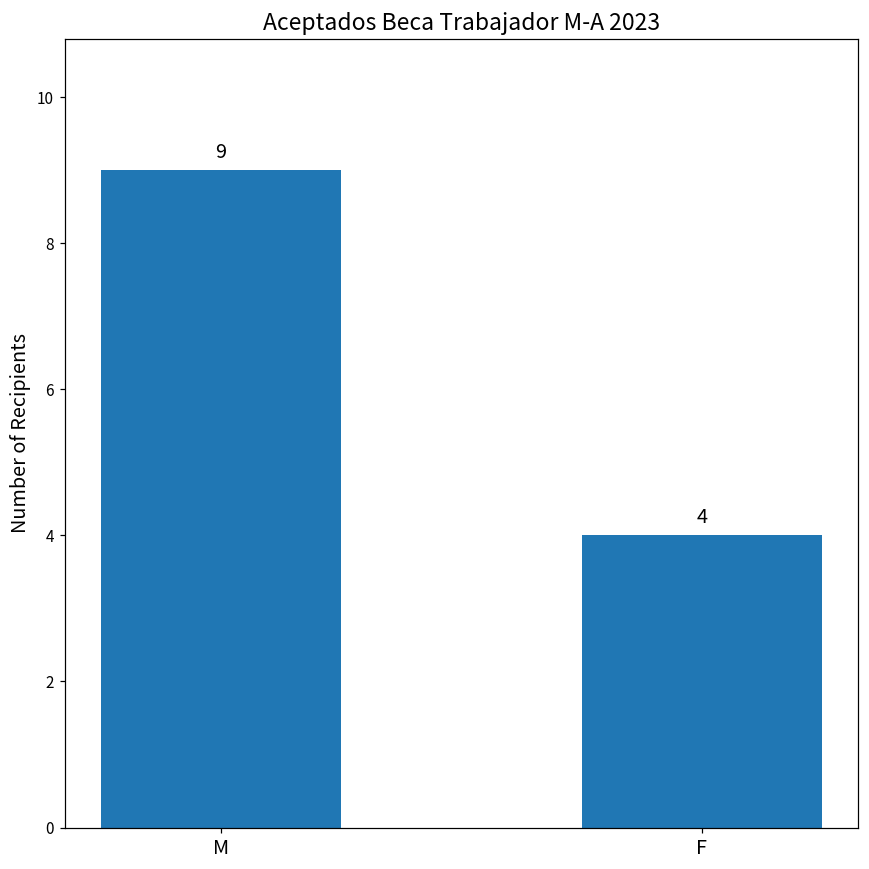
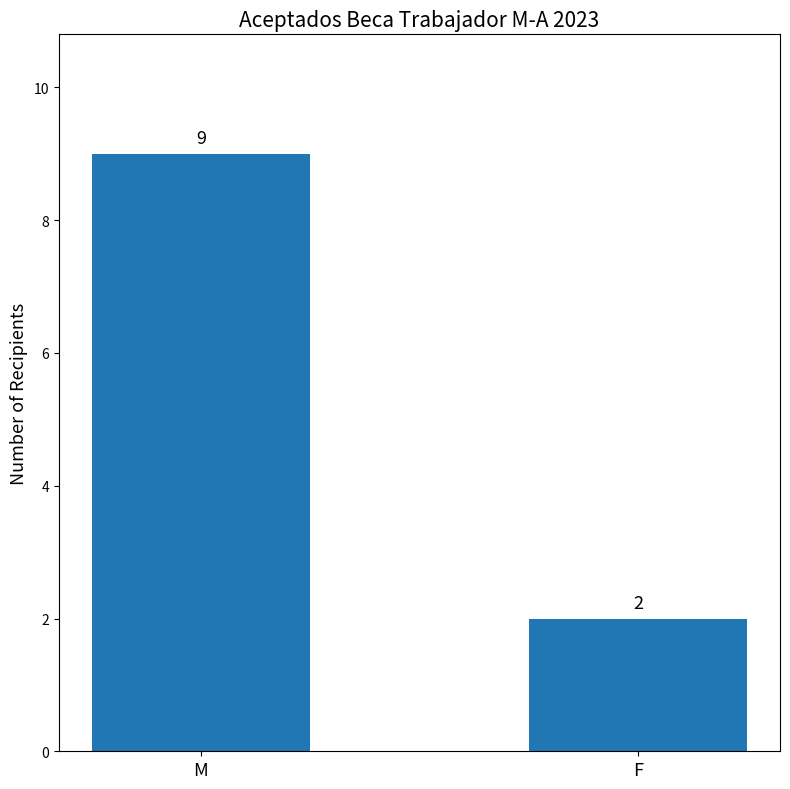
F: 4 -> 2
